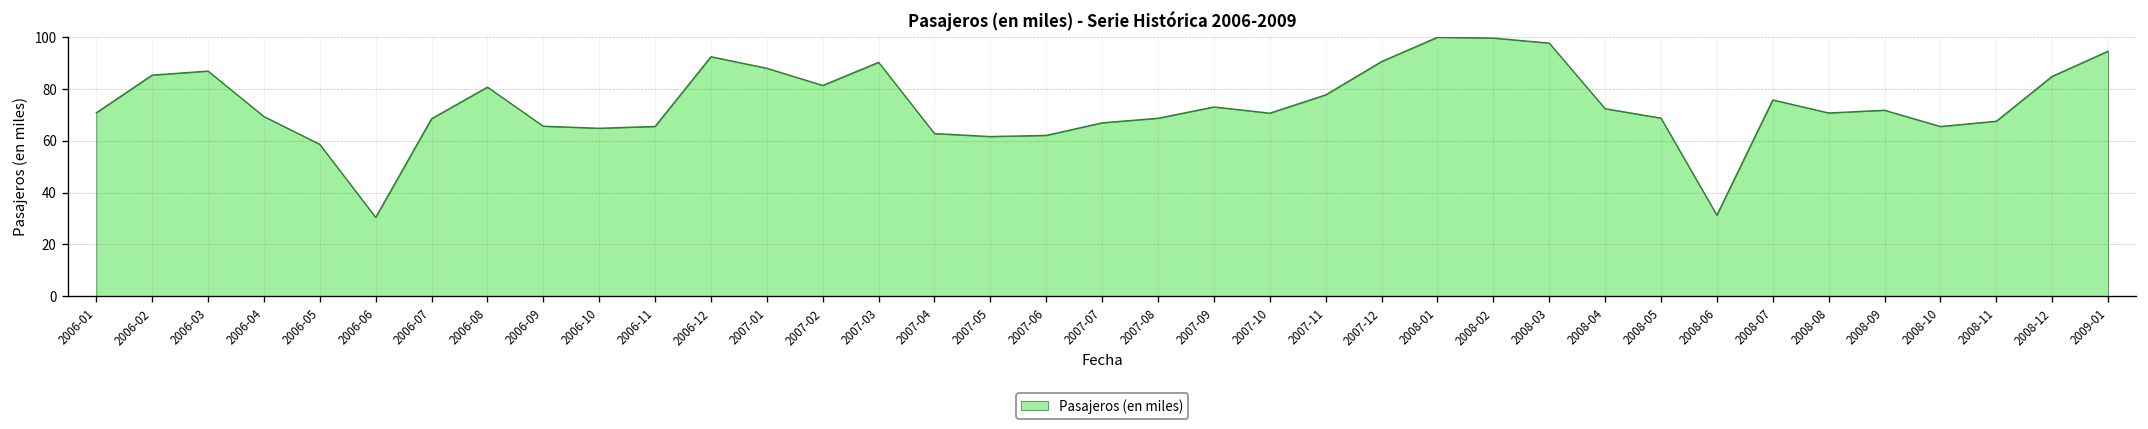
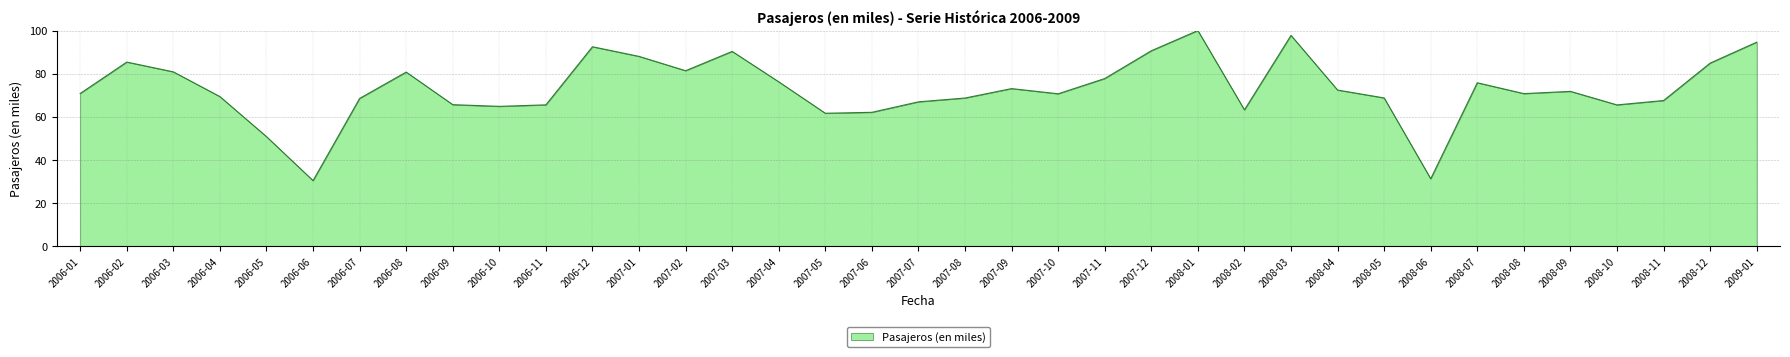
2006-03: 87 -> 81
2006-05: 59 -> 51
2007-04: 63 -> 76
2008-02: 100 -> 63
